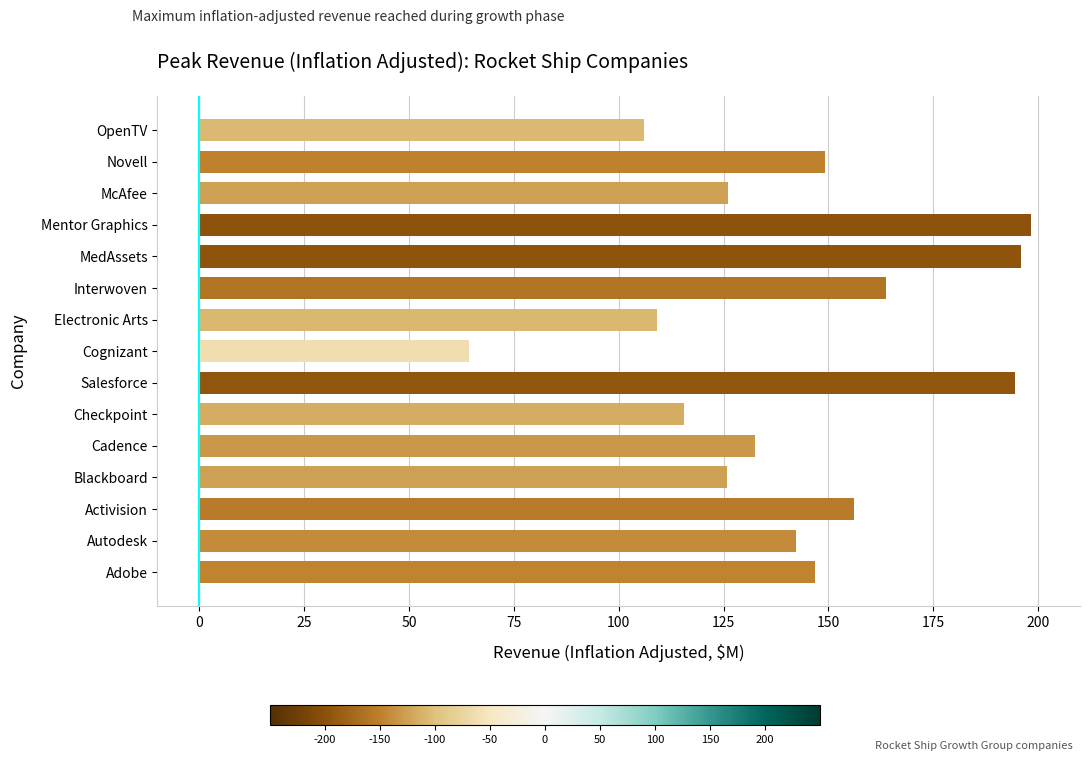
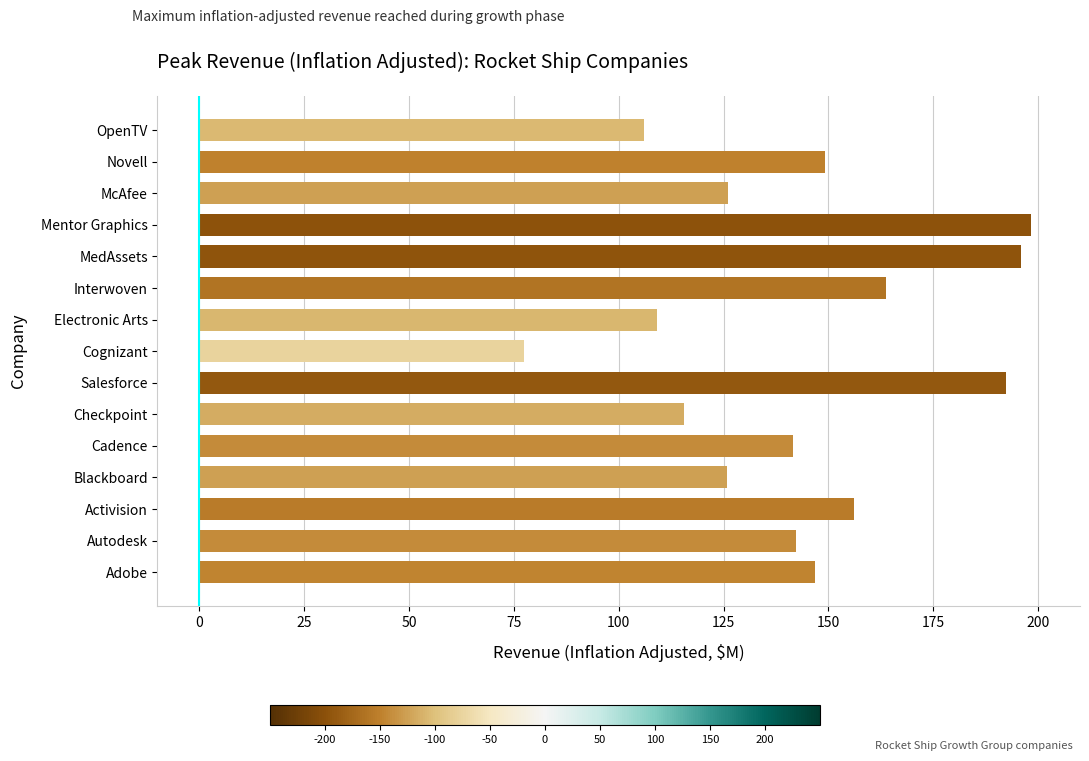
Cognizant: 64 -> 77
Salesforce: 194 -> 192
Cadence: 132 -> 142
